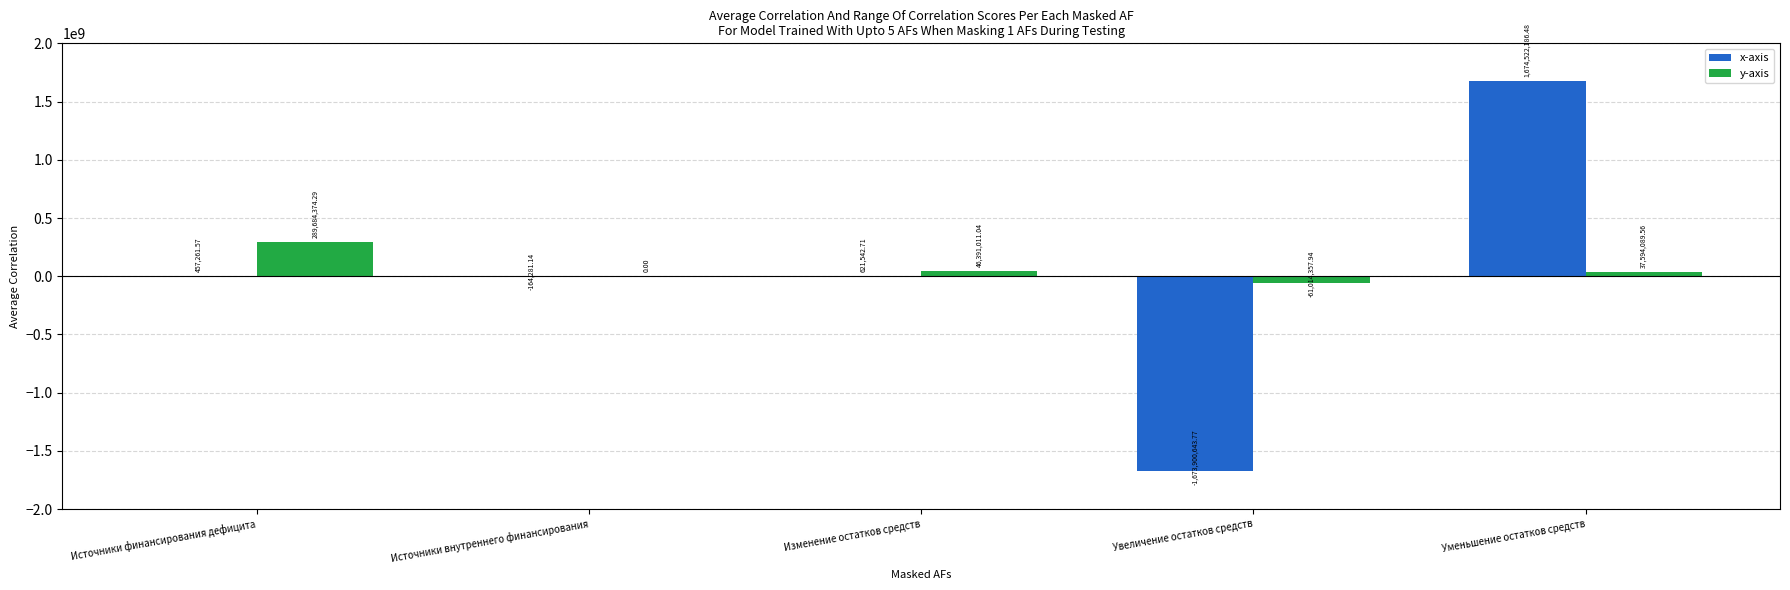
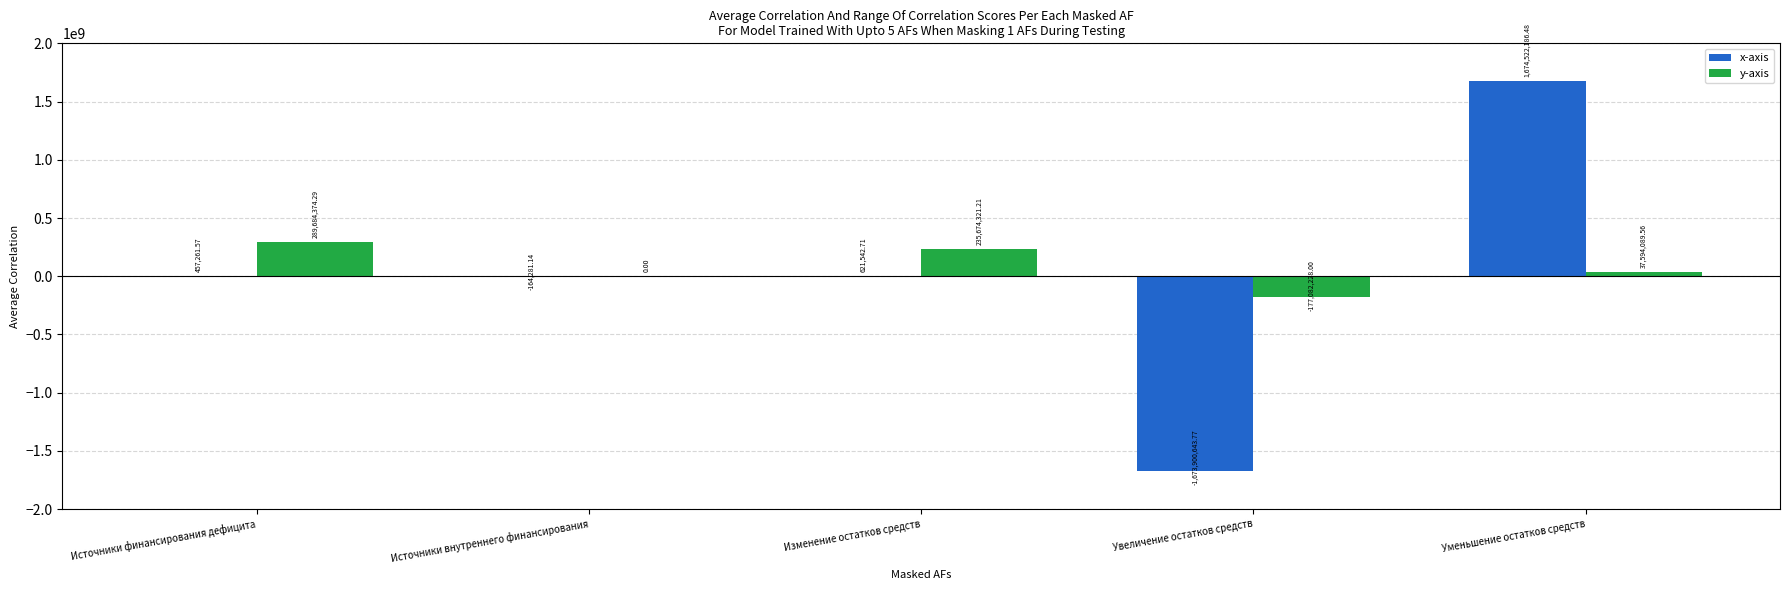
y-axis, Изменение остатков средств: 46,391,011.04 -> 235,674,321.21
y-axis, Увеличение остатков средств: -61,014,357.94 -> -177,082,228.00
